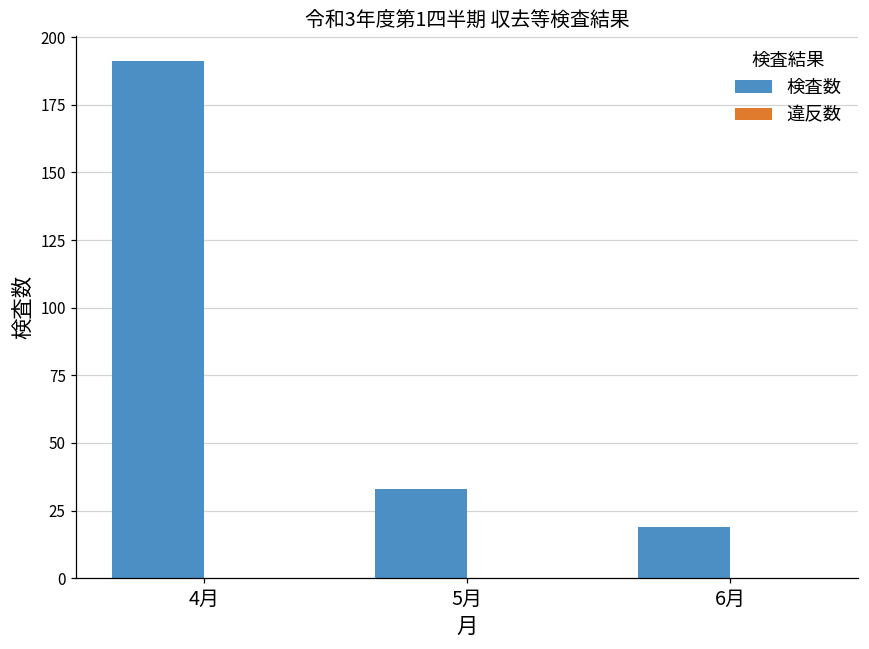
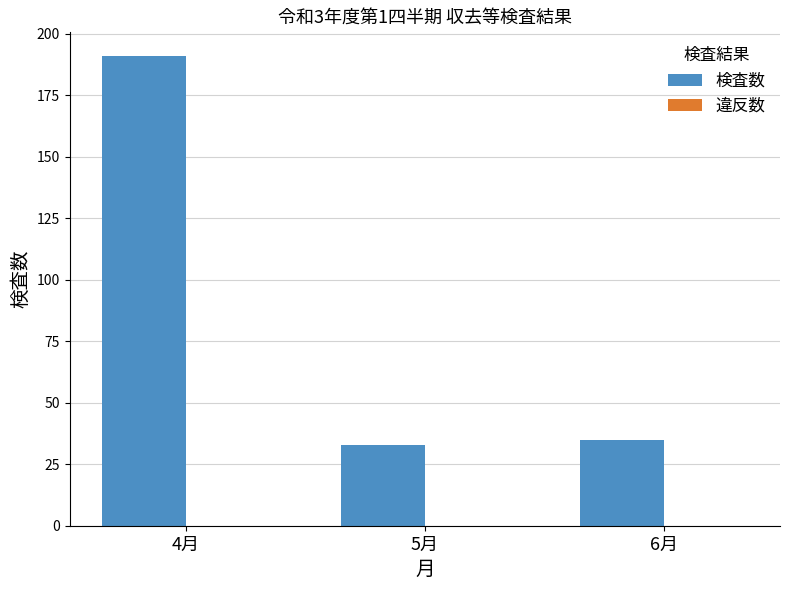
検査数, 6月: 19 -> 35
